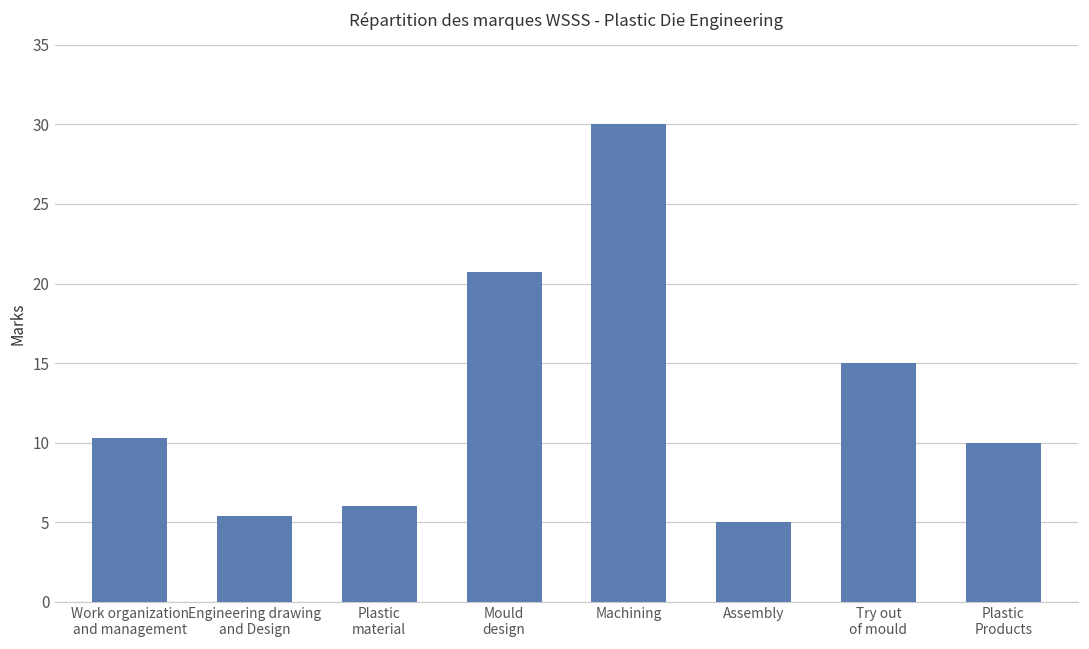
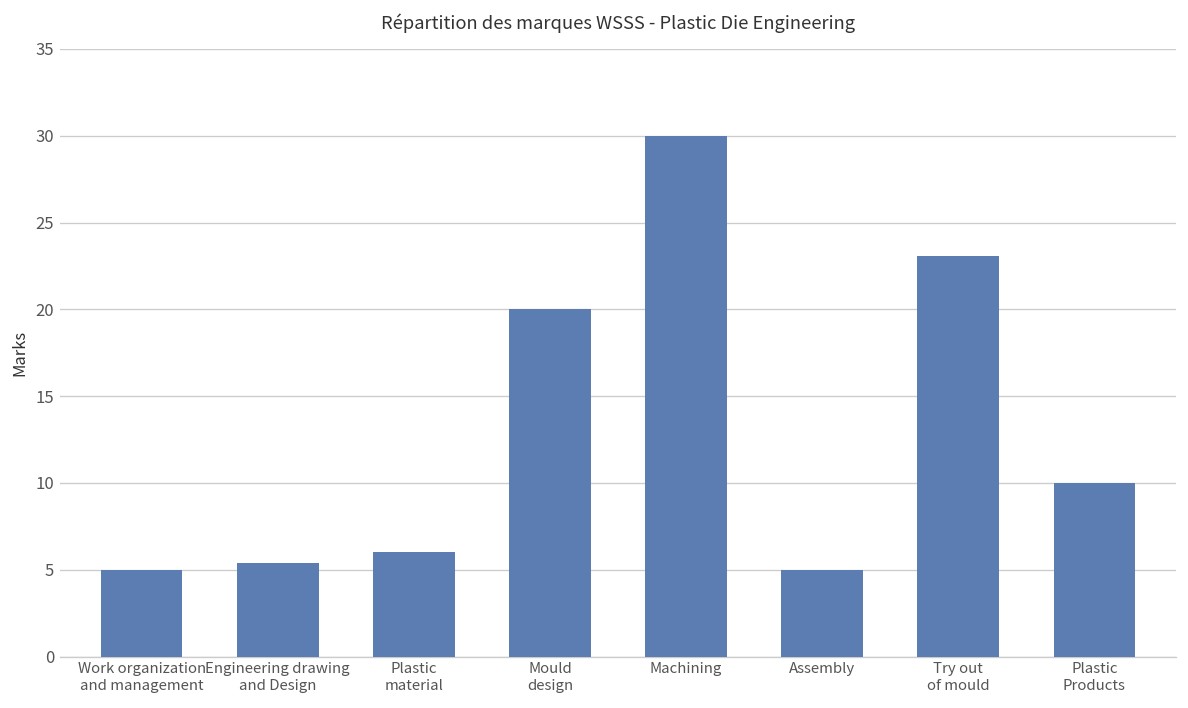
Work organization and management: 10.3 -> 5.0
Mould design: 20.7 -> 20.0
Try out of mould: 15.0 -> 23.1
